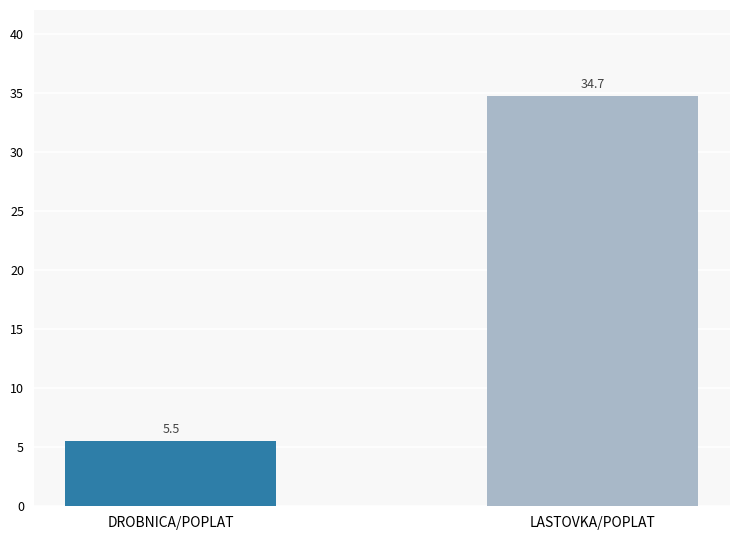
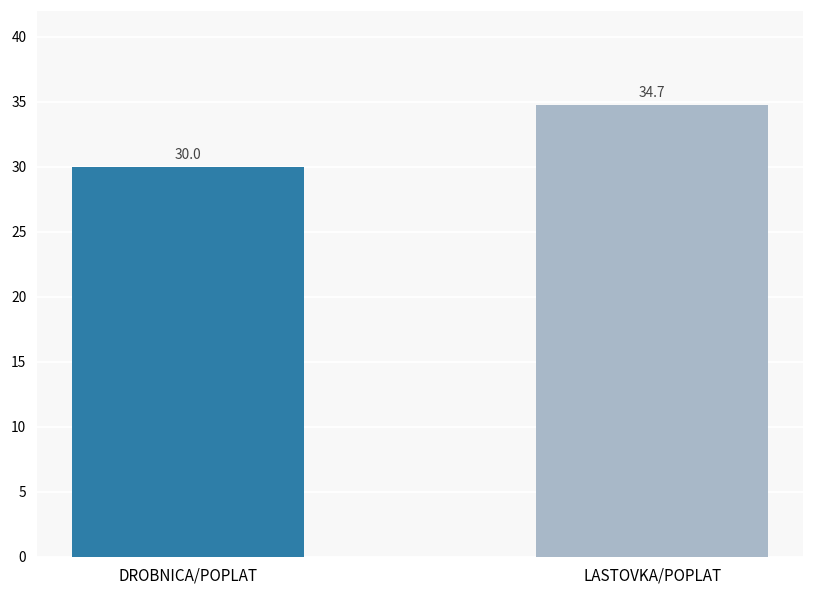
DROBNICA/POPLAT: 5.5 -> 30.0
